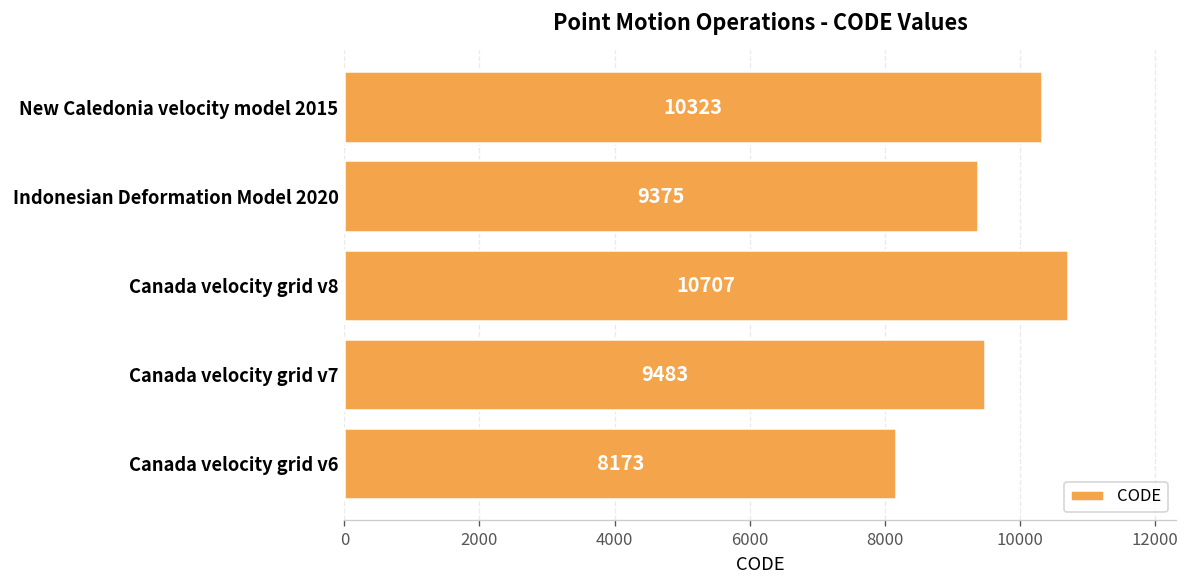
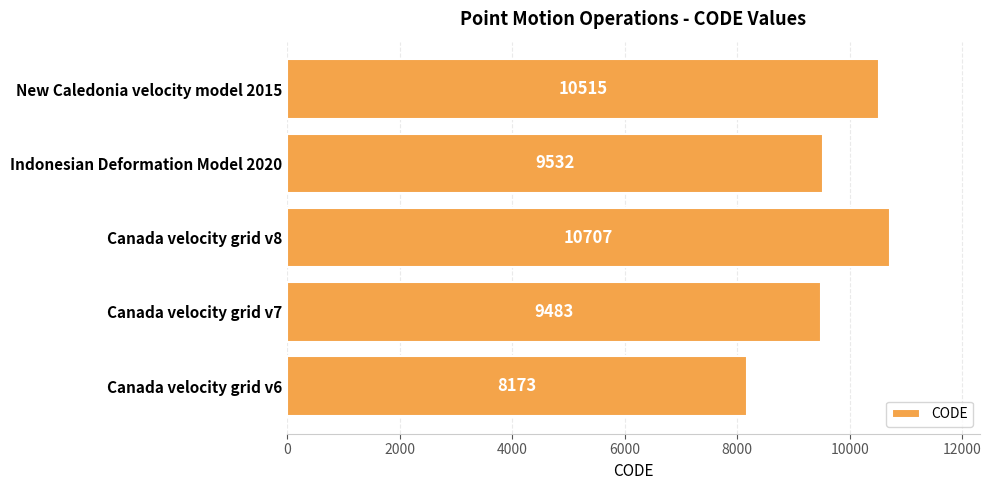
New Caledonia velocity model 2015: 10323 -> 10515
Indonesian Deformation Model 2020: 9375 -> 9532
